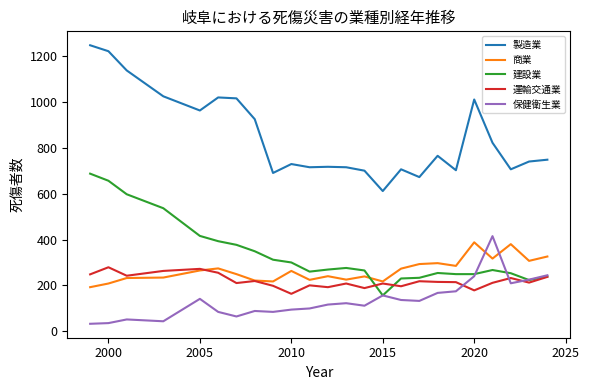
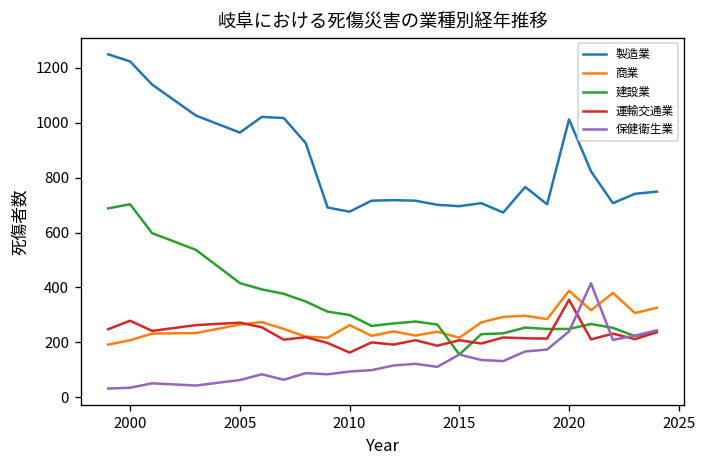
建設業, 2000: 660 -> 700
保健衛生業, 2005: 140 -> 60
製造業, 2010: 730 -> 680
製造業, 2015: 610 -> 700
運輸交通業, 2020: 180 -> 360
